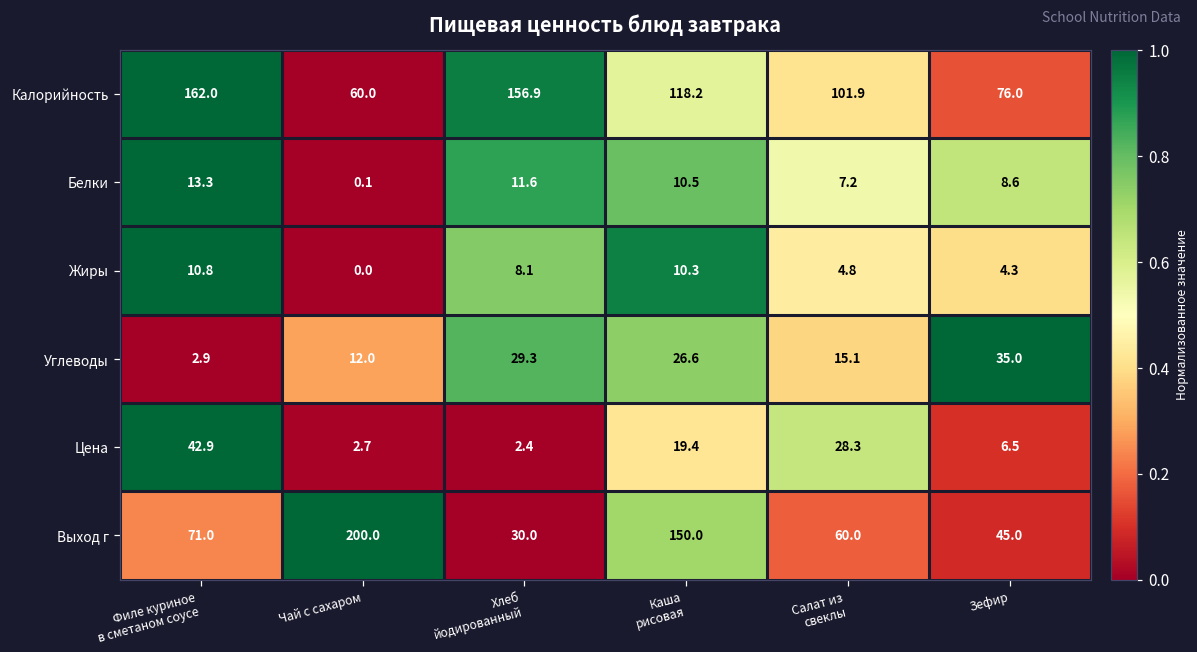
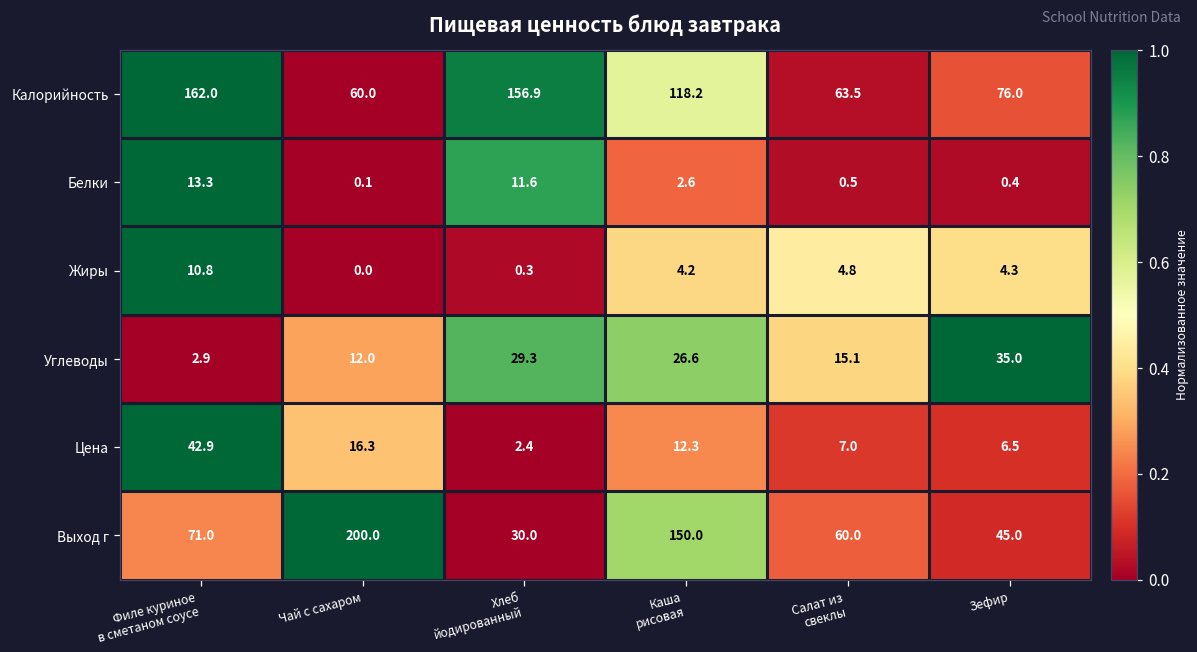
Калорийность, Салат из свеклы: 101.9 -> 63.5
Белки, Каша рисовая: 10.5 -> 2.6
Белки, Салат из свеклы: 7.2 -> 0.5
Белки, Зефир: 8.6 -> 0.4
Жиры, Хлеб йодированный: 8.1 -> 0.3
Жиры, Каша рисовая: 10.3 -> 4.2
Цена, Чай с сахаром: 2.7 -> 16.3
Цена, Каша рисовая: 19.4 -> 12.3
Цена, Салат из свеклы: 28.3 -> 7.0
